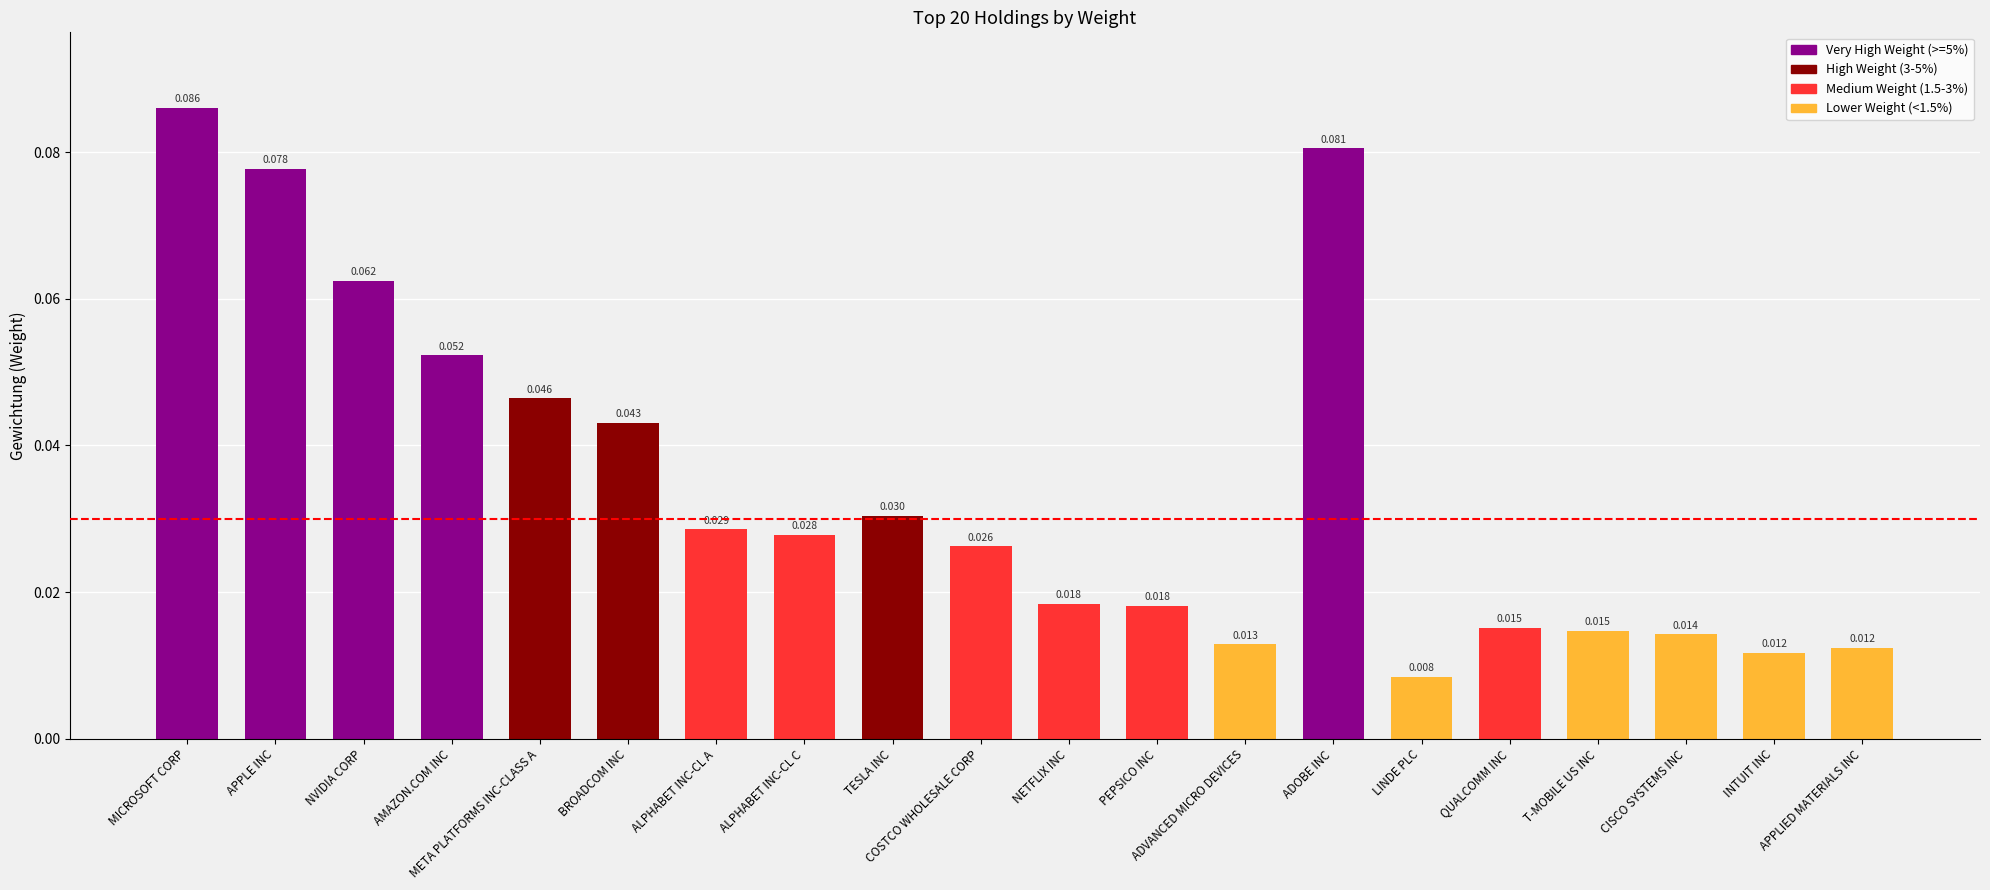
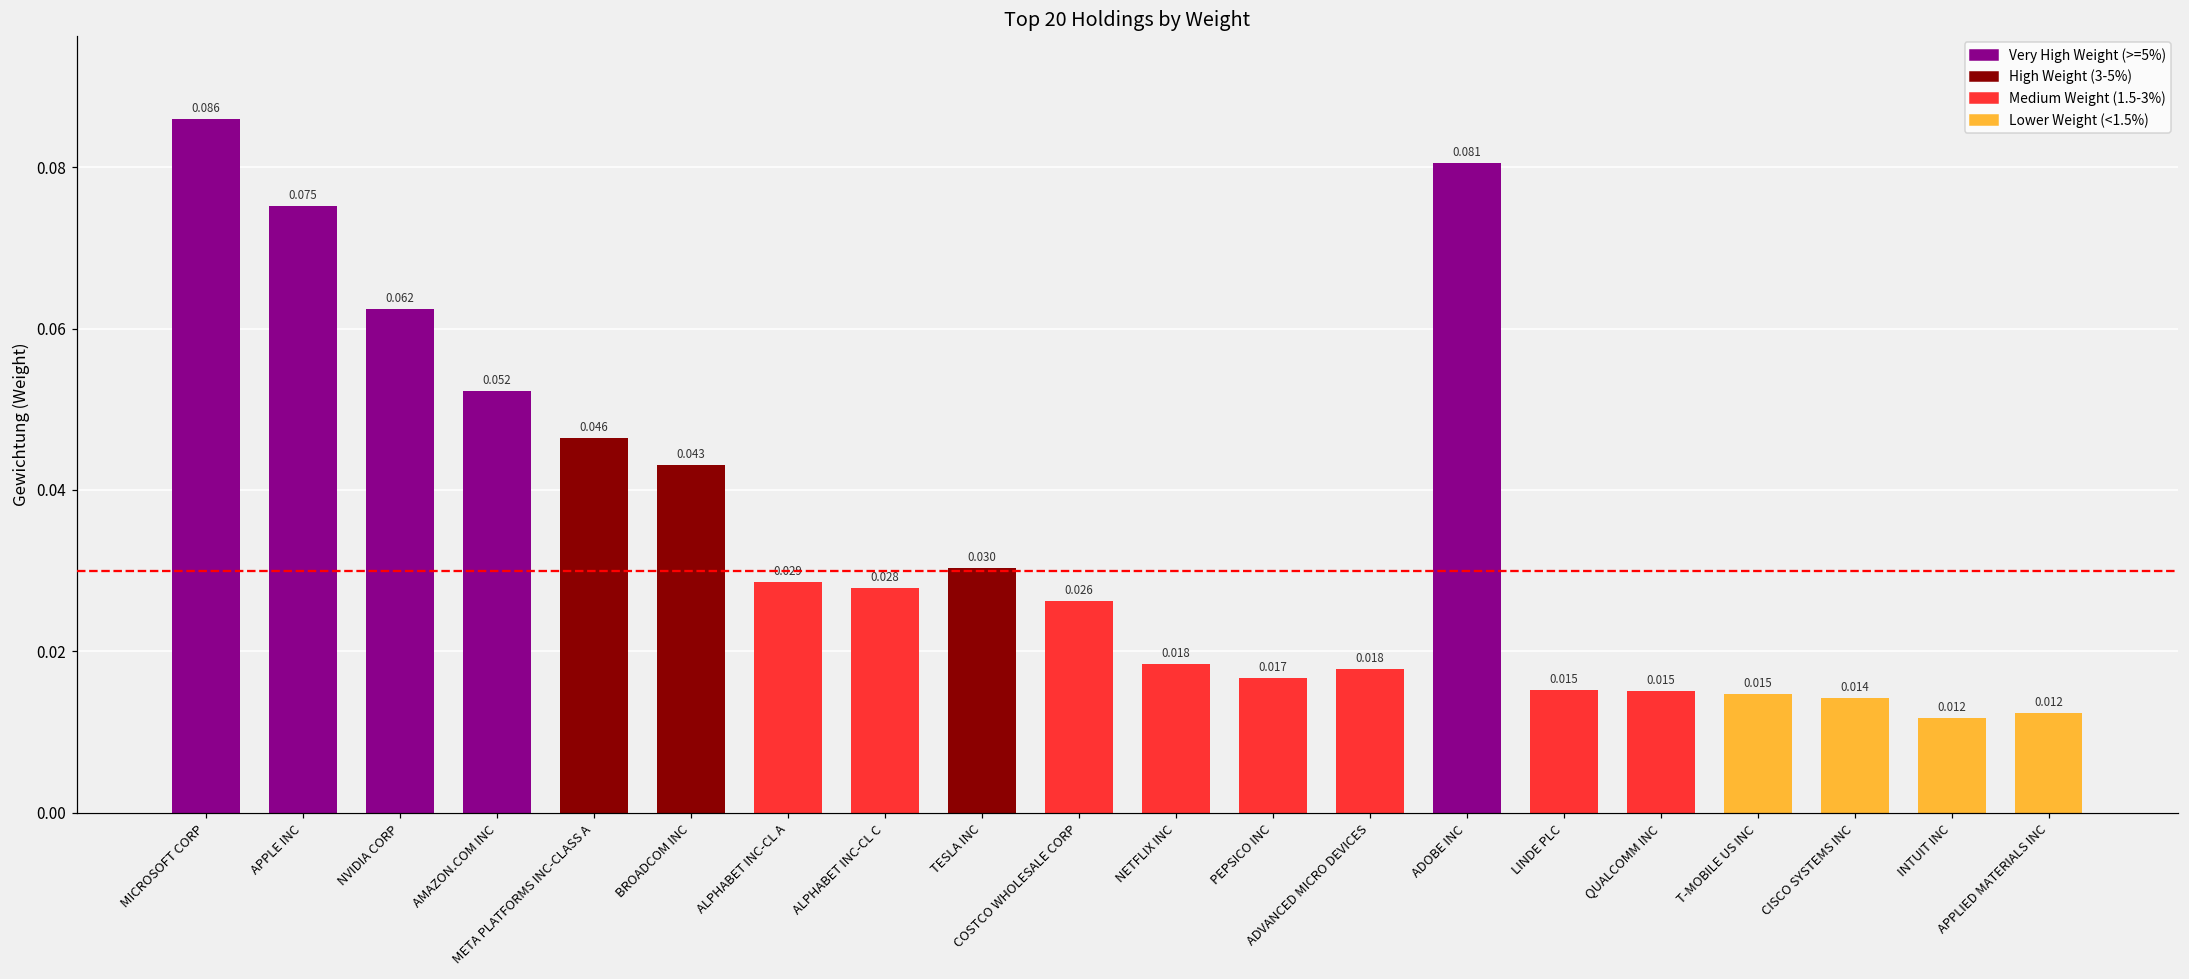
APPLE INC: 0.078 -> 0.075
PEPSICO INC: 0.018 -> 0.017
ADVANCED MICRO DEVICES: 0.013 -> 0.018
LINDE PLC: 0.008 -> 0.015
